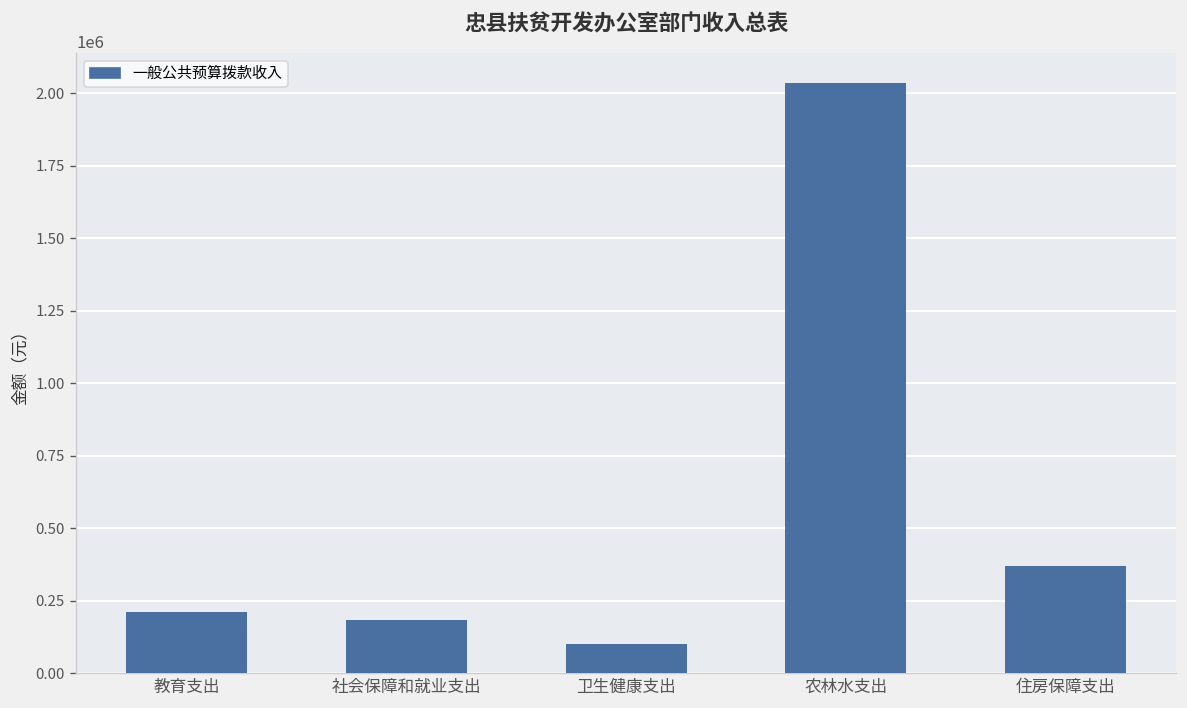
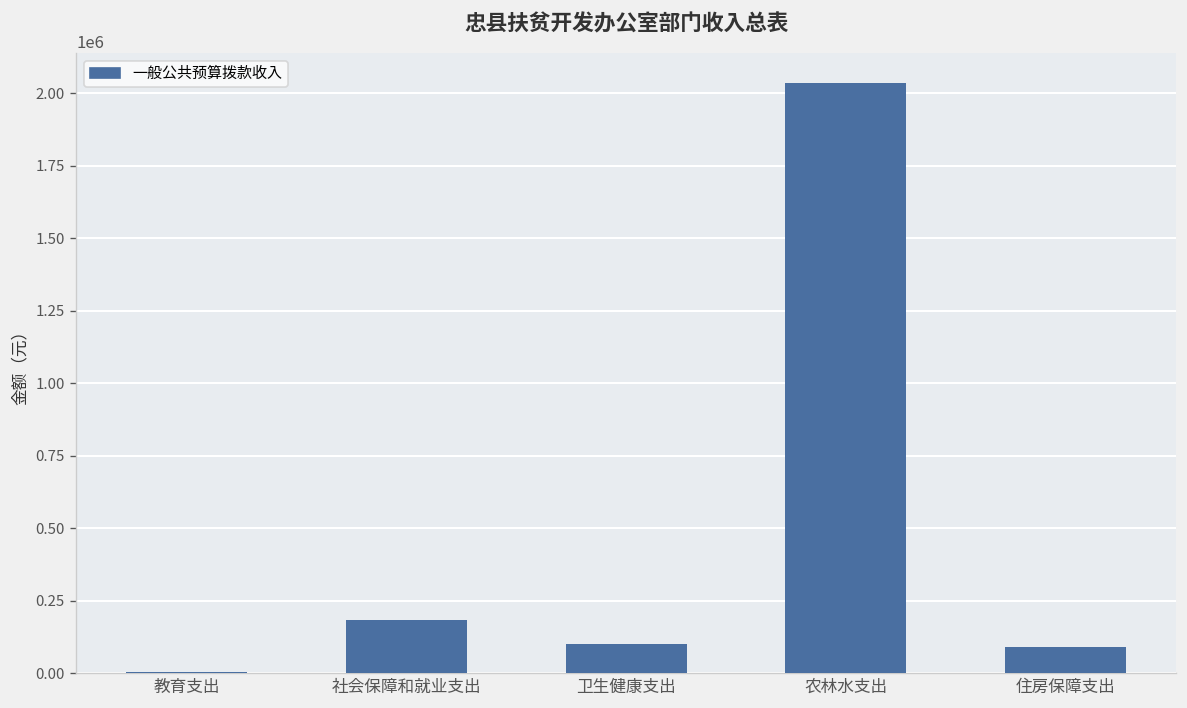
教育支出: 210000 -> 10000
住房保障支出: 370000 -> 90000
